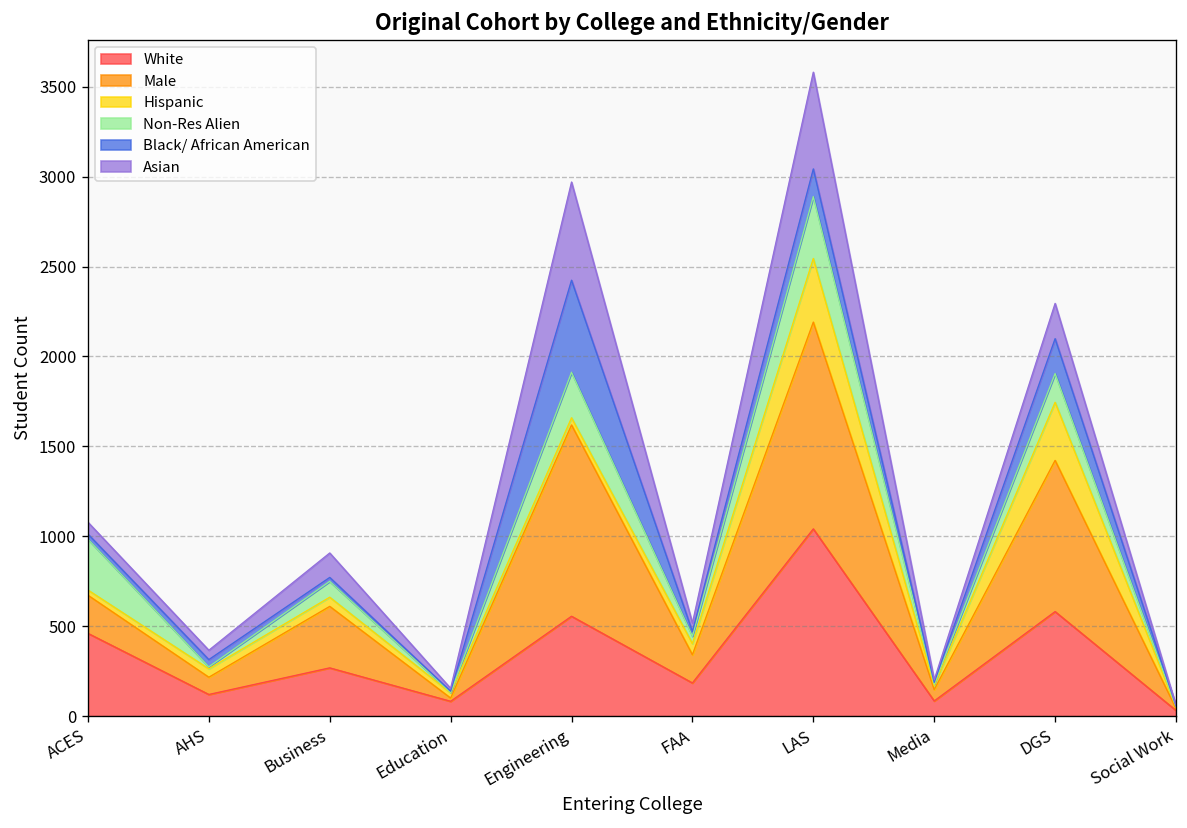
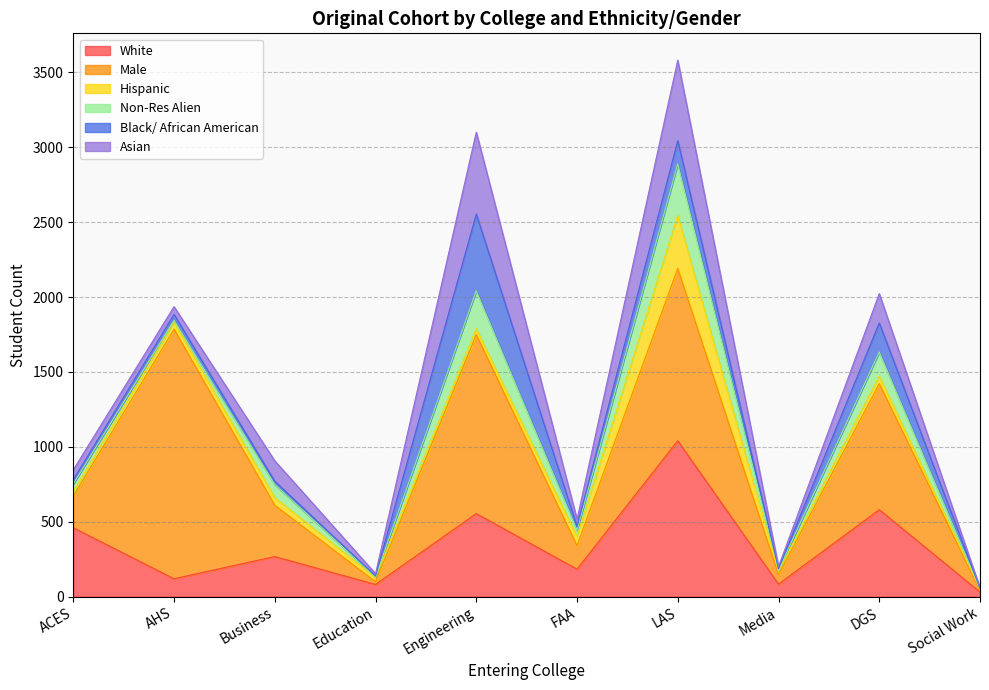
Non-Res Alien, ACES: 280 -> 50
Male, AHS: 100 -> 1670
Male, Engineering: 1060 -> 1190
Hispanic, DGS: 320 -> 50
